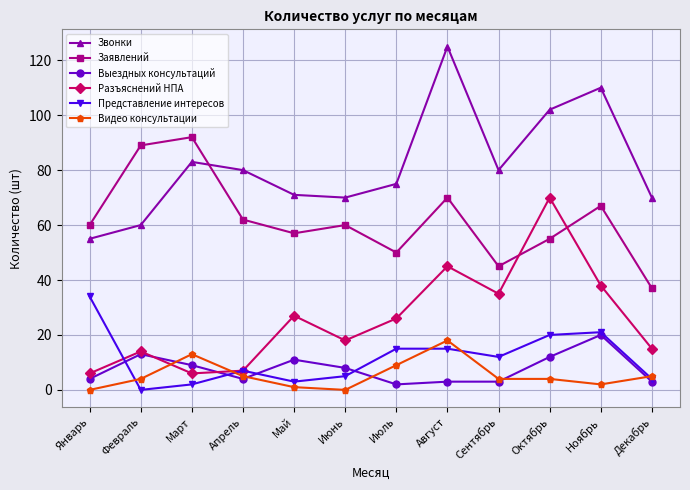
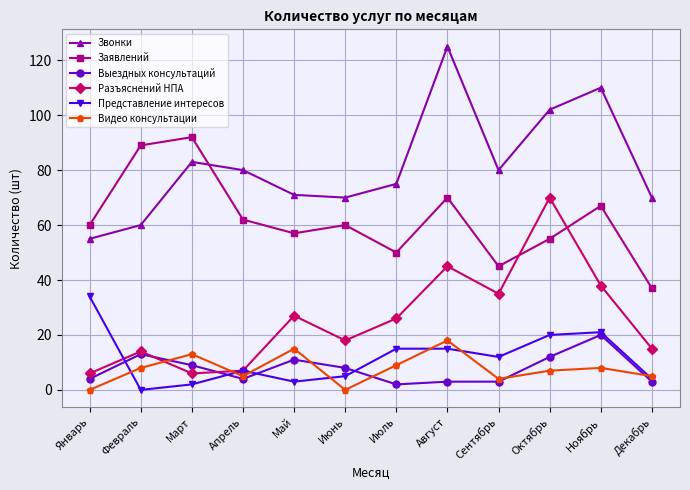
Видео консультации, Февраль: 4 -> 8
Видео консультации, Май: 1 -> 15
Видео консультации, Октябрь: 4 -> 7
Видео консультации, Ноябрь: 2 -> 8
